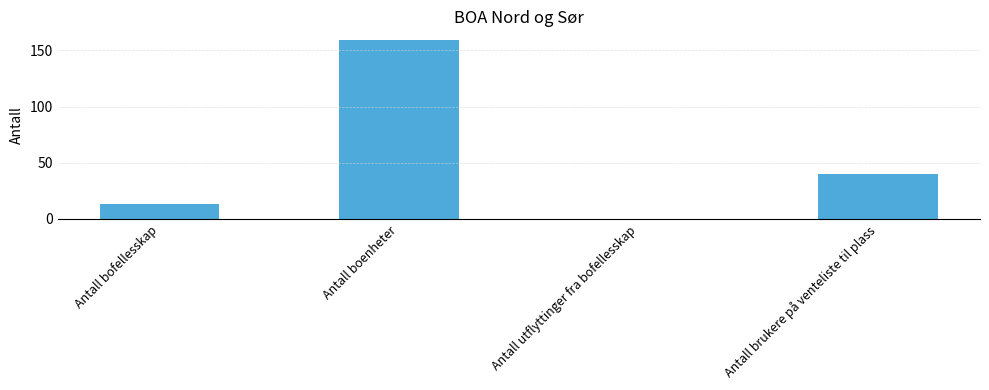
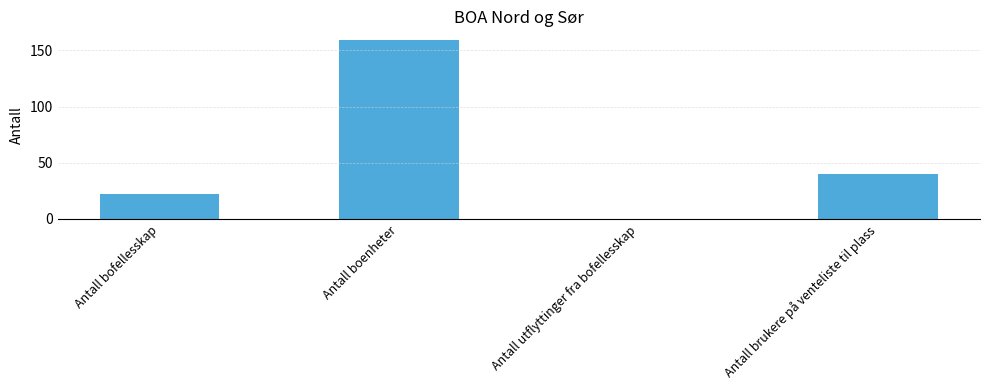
Antall bofellesskap: 13 -> 22
